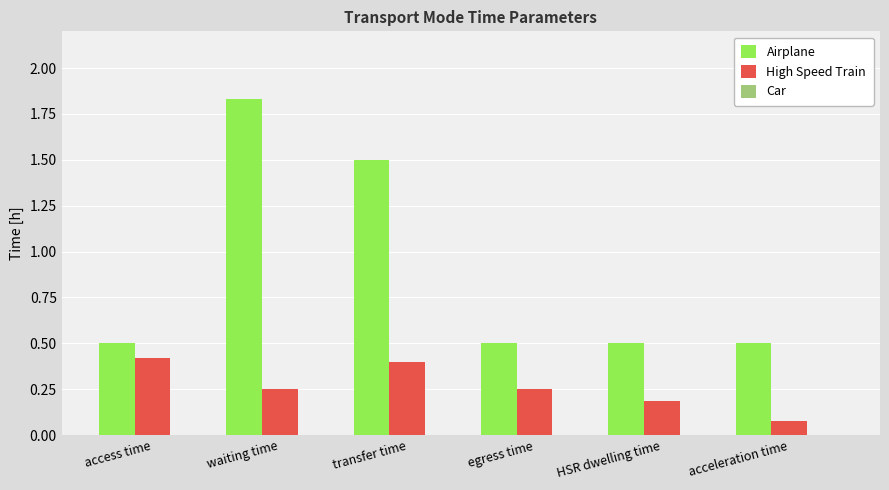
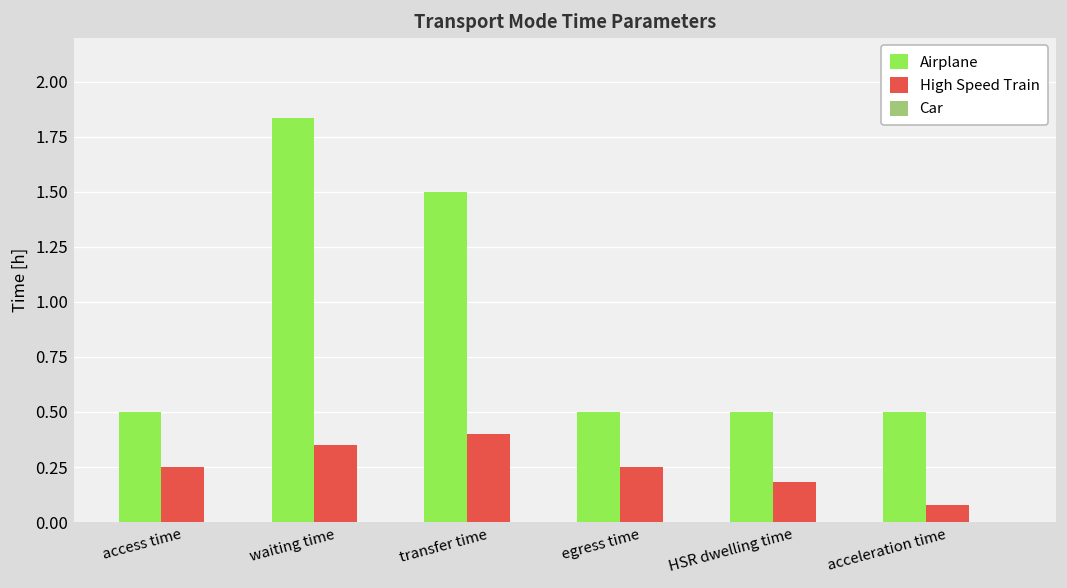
High Speed Train, access time: 0.42 -> 0.25
High Speed Train, waiting time: 0.25 -> 0.35
